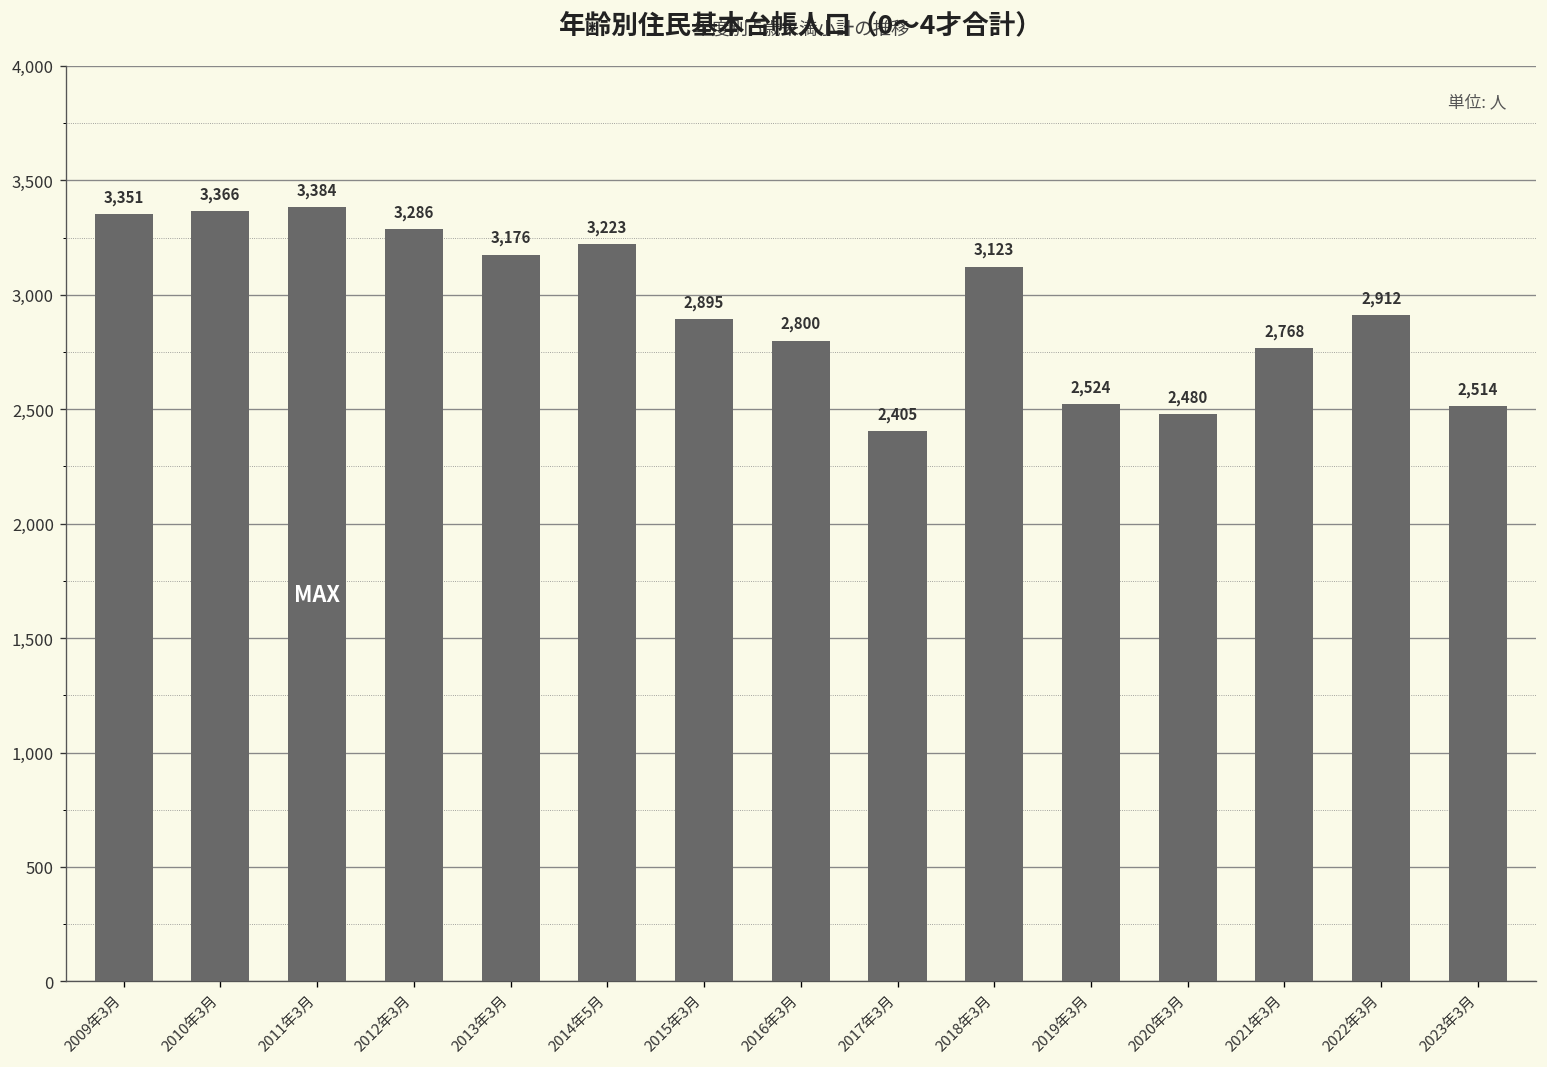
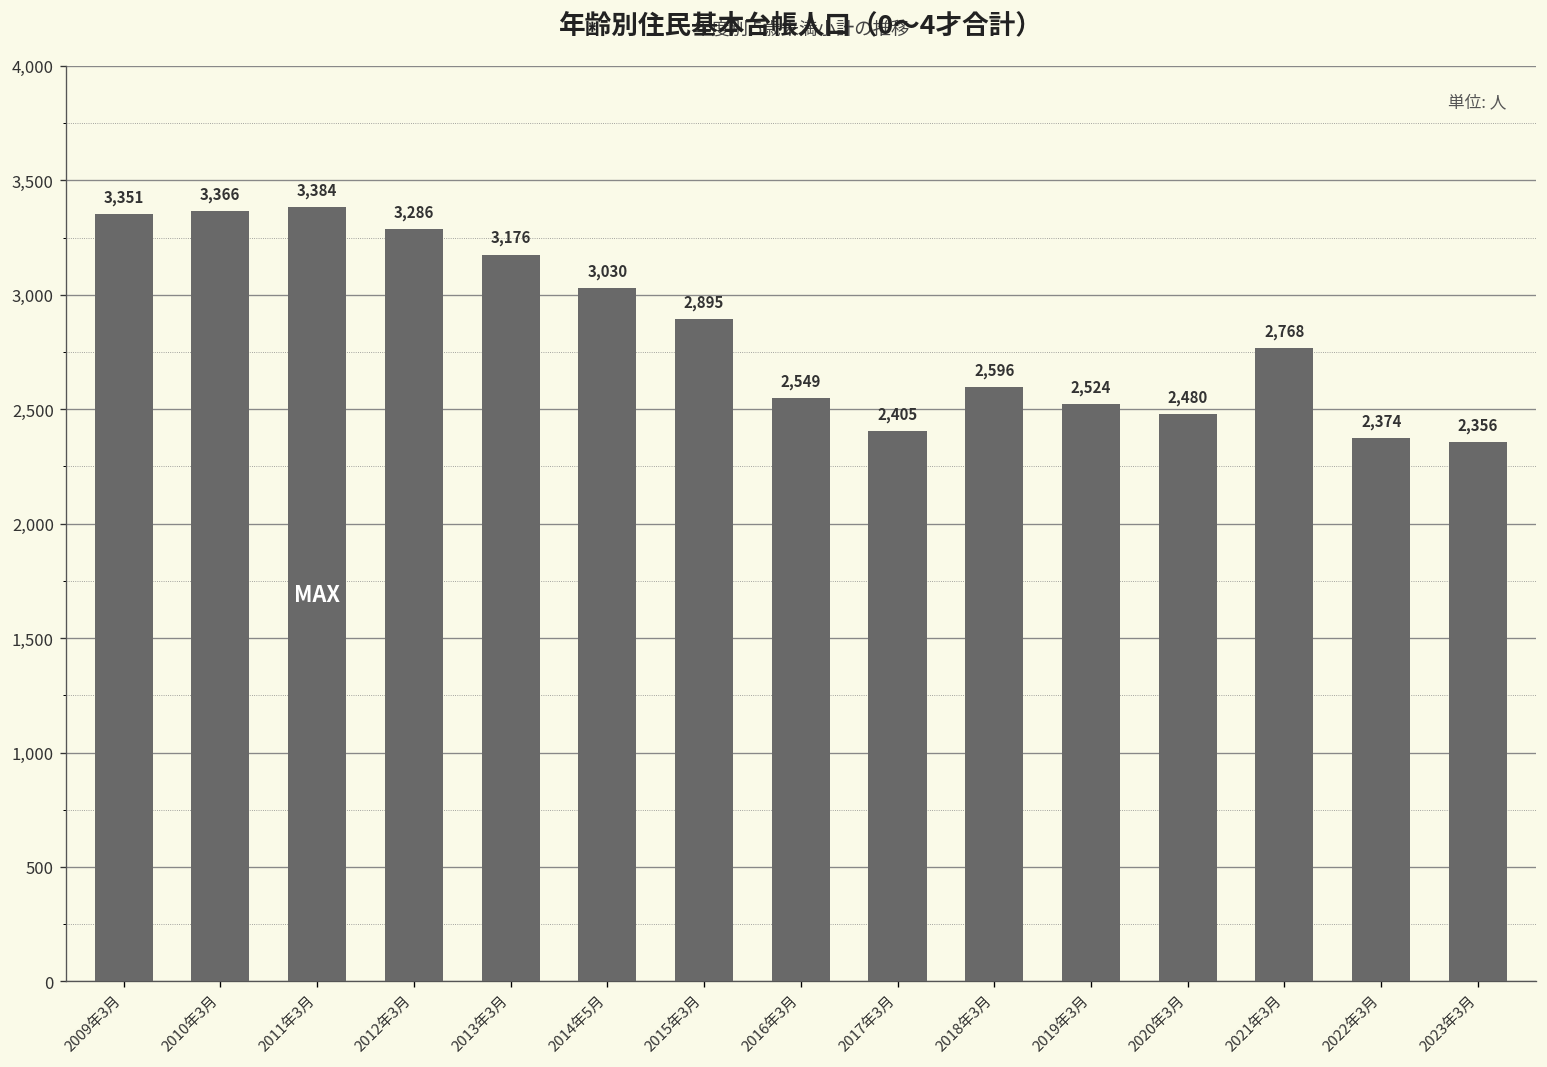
2014年5月: 3,223 -> 3,030
2016年3月: 2,800 -> 2,549
2018年3月: 3,123 -> 2,596
2022年3月: 2,912 -> 2,374
2023年3月: 2,514 -> 2,356
